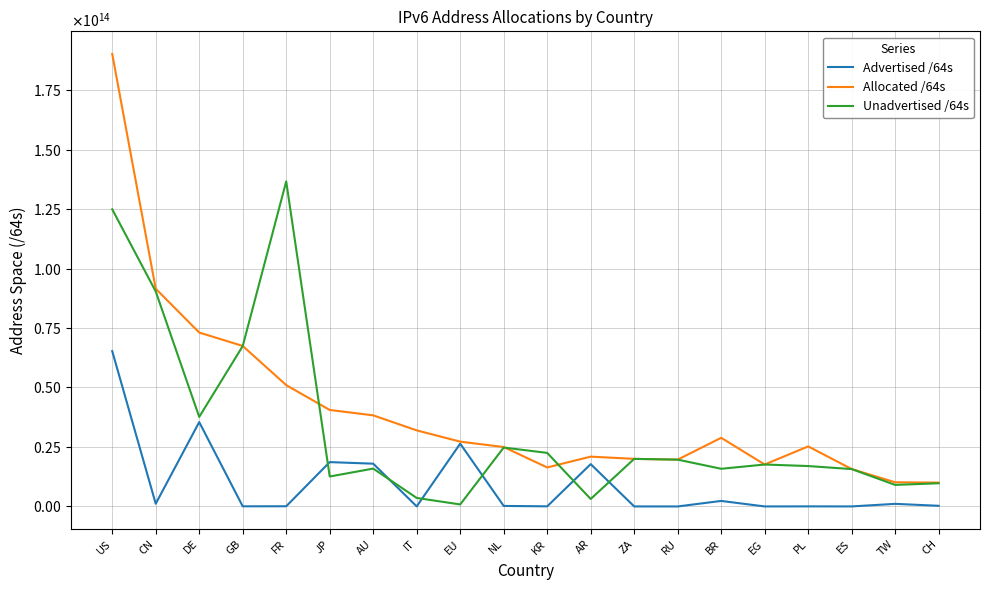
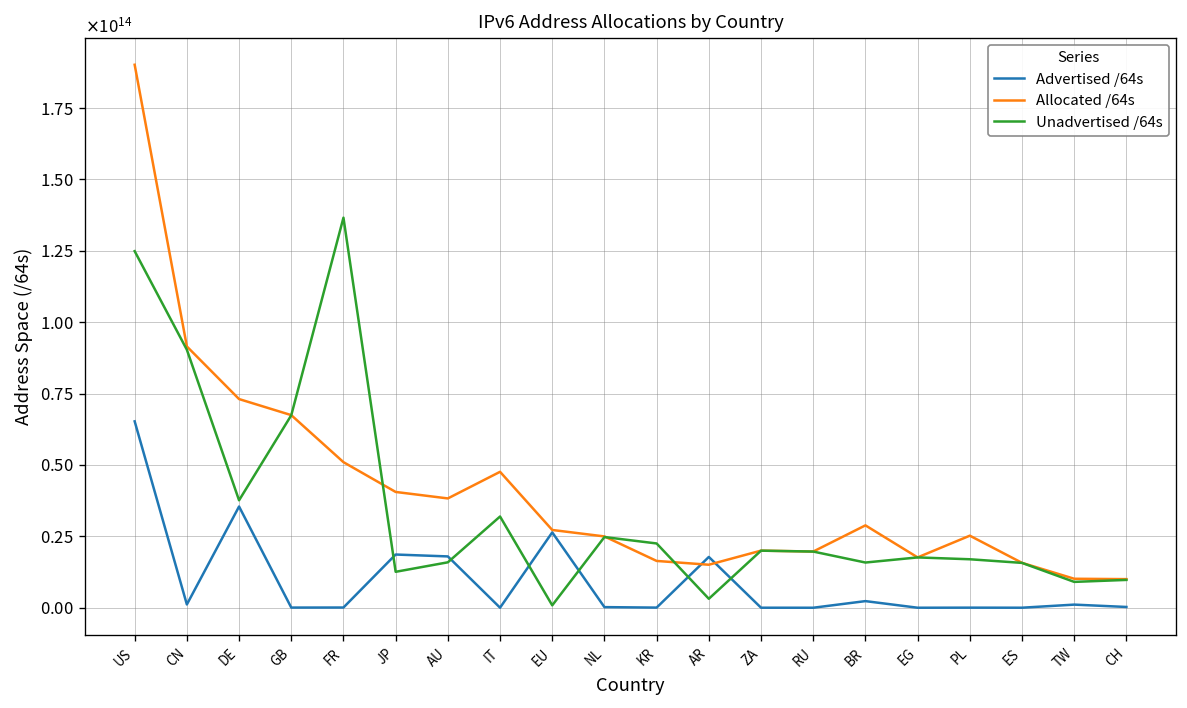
Allocated /64s, IT: 32000000000000 -> 48000000000000
Unadvertised /64s, IT: 4000000000000 -> 32000000000000
Allocated /64s, AR: 21000000000000 -> 15000000000000
